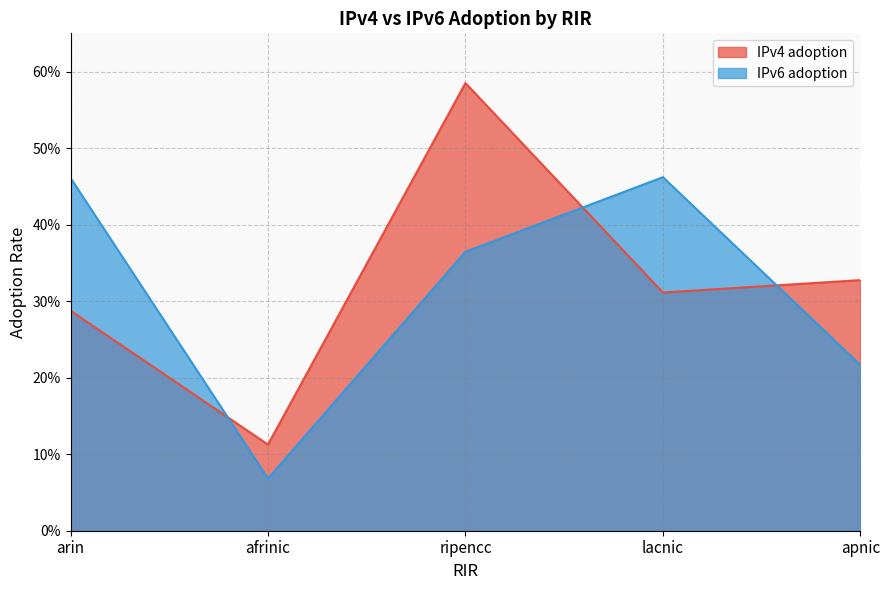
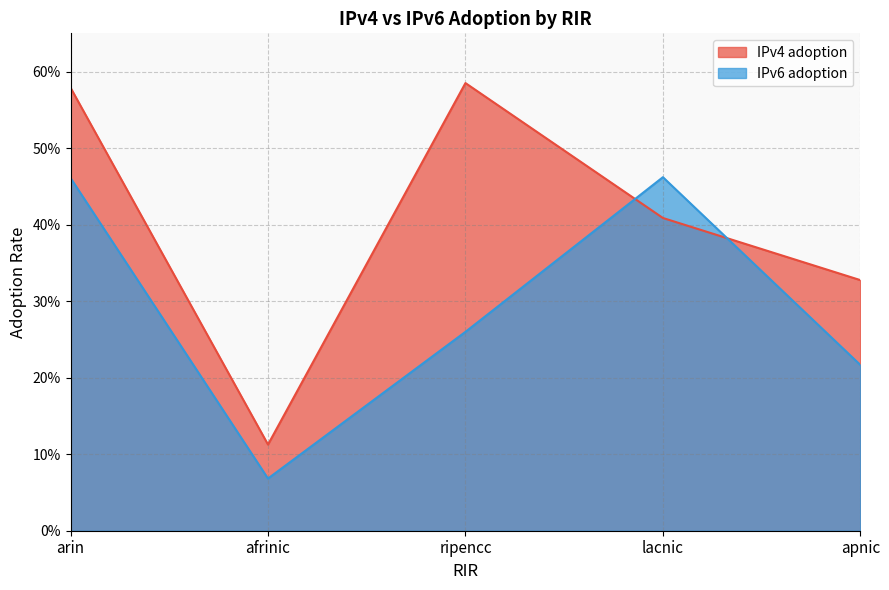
IPv4 adoption, arin: 29% -> 58%
IPv6 adoption, ripencc: 36% -> 26%
IPv4 adoption, lacnic: 31% -> 41%
